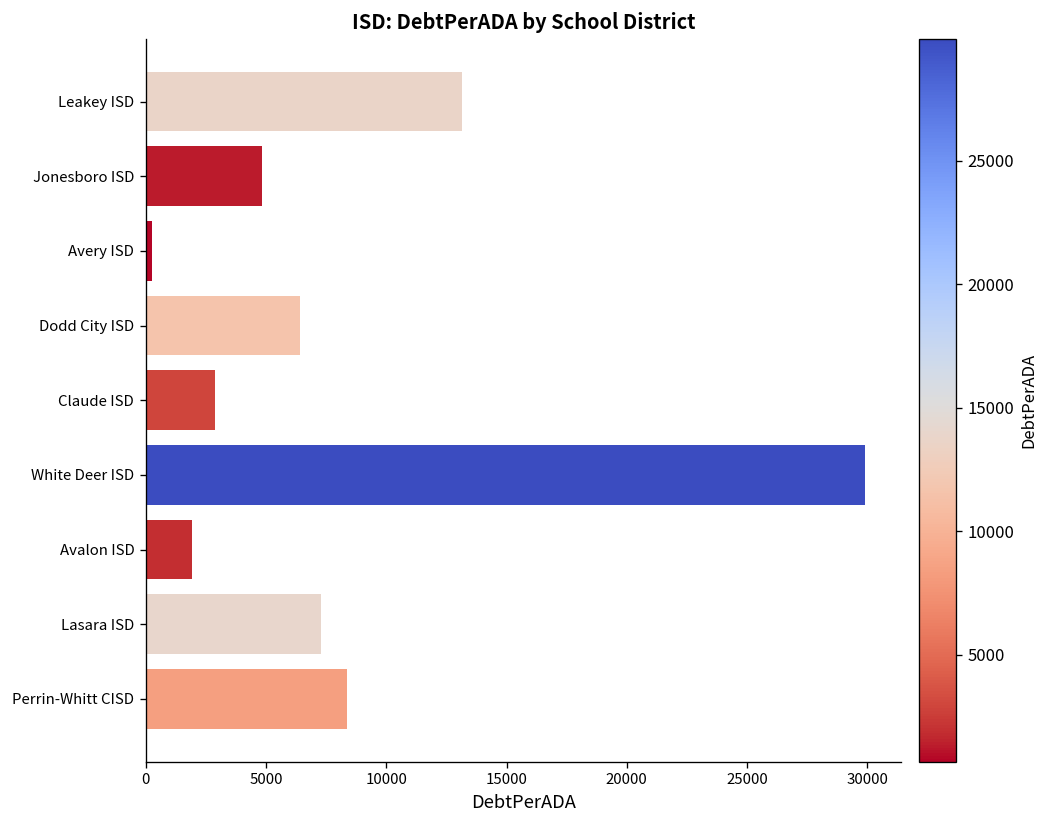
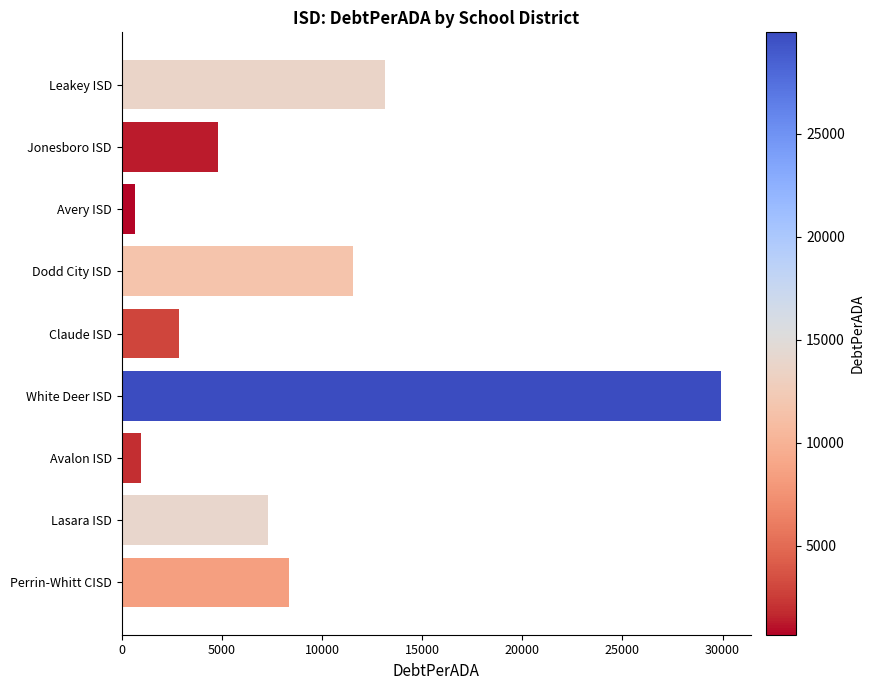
Avery ISD: 300 -> 700
Dodd City ISD: 6400 -> 11500
Avalon ISD: 1900 -> 1000
